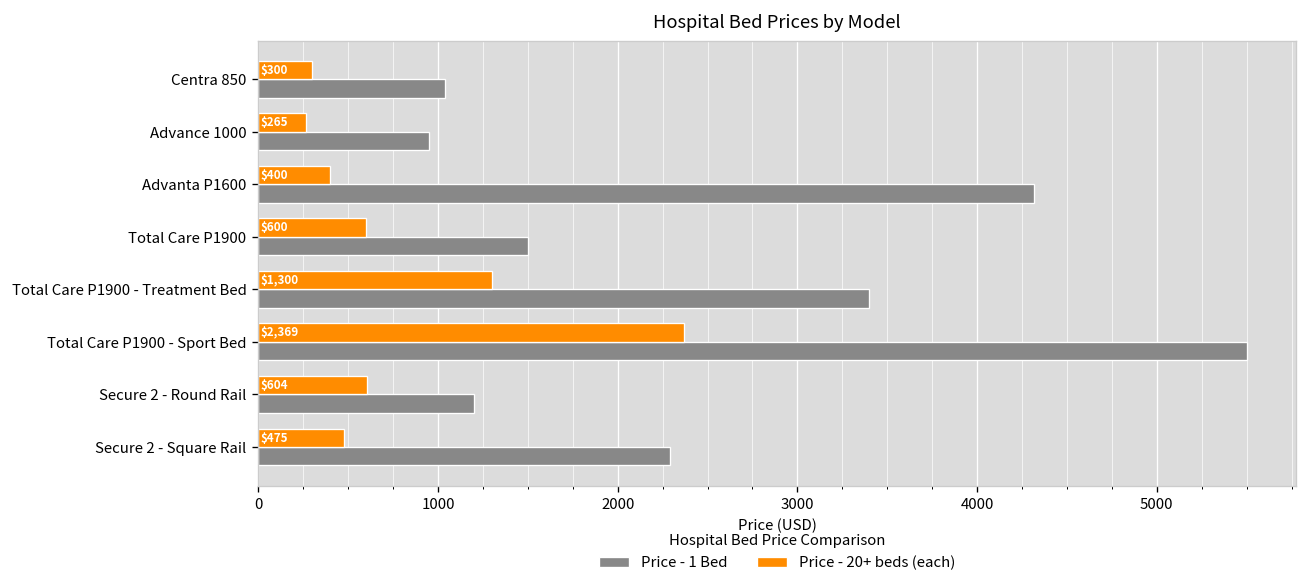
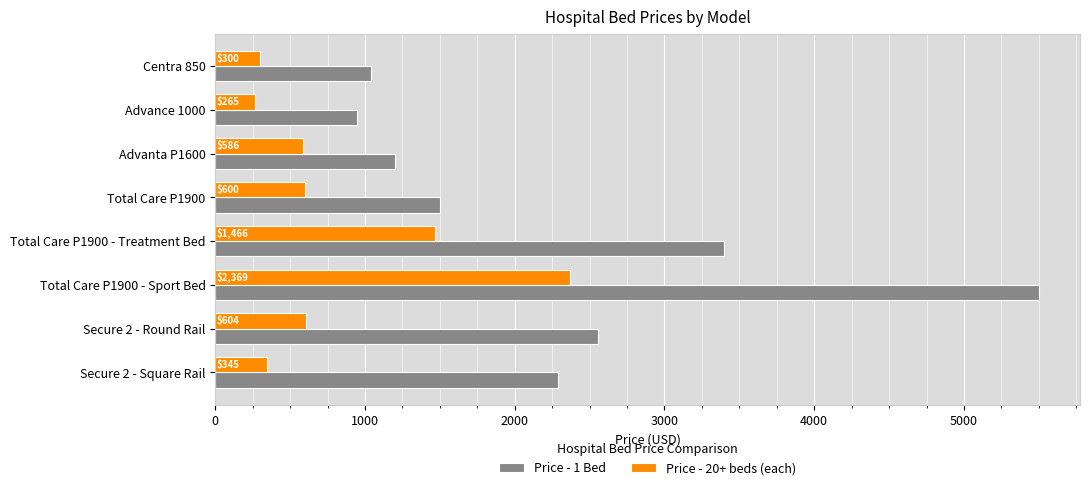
Price - 20+ beds (each), Advanta P1600: $400 -> $586
Price - 1 Bed, Advanta P1600: 4320 -> 1200
Price - 20+ beds (each), Total Care P1900 - Treatment Bed: $1,300 -> $1,466
Price - 1 Bed, Secure 2 - Round Rail: 1200 -> 2560
Price - 20+ beds (each), Secure 2 - Square Rail: $475 -> $345
